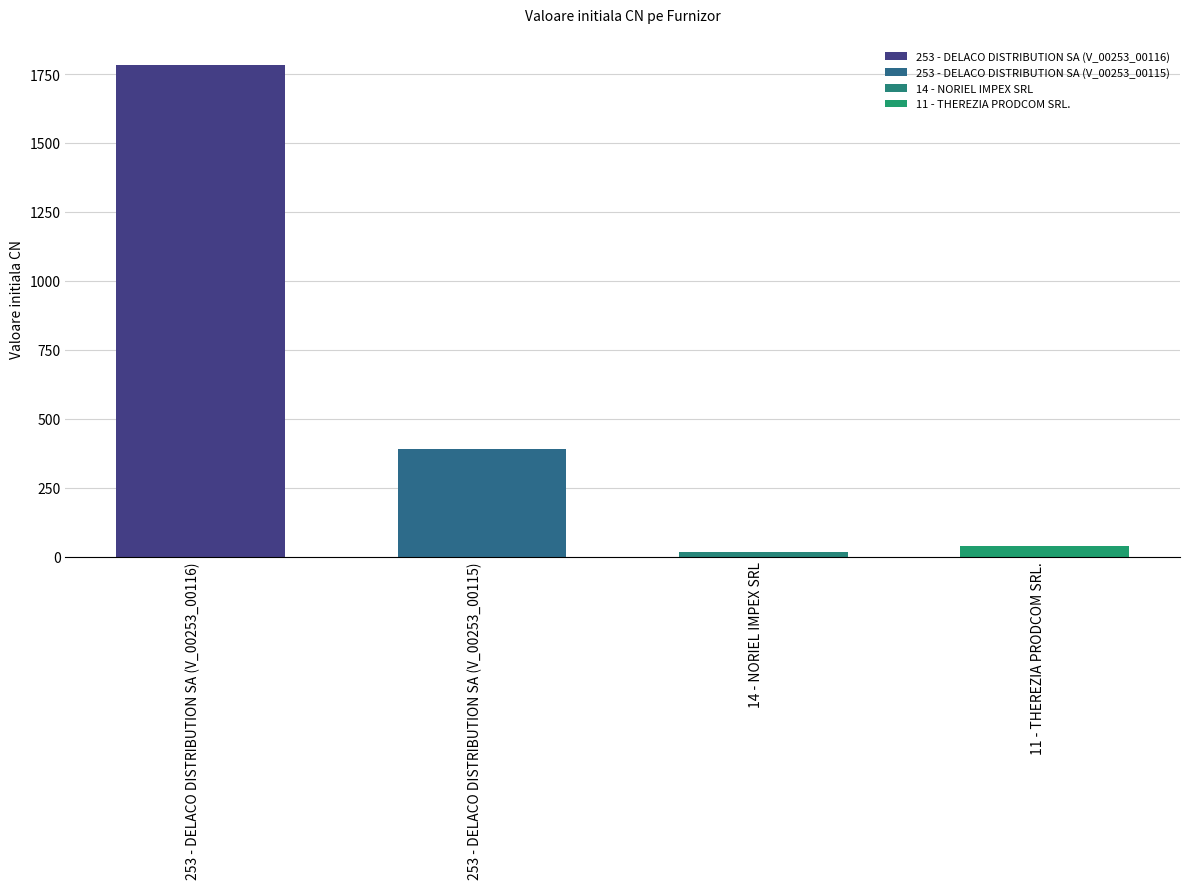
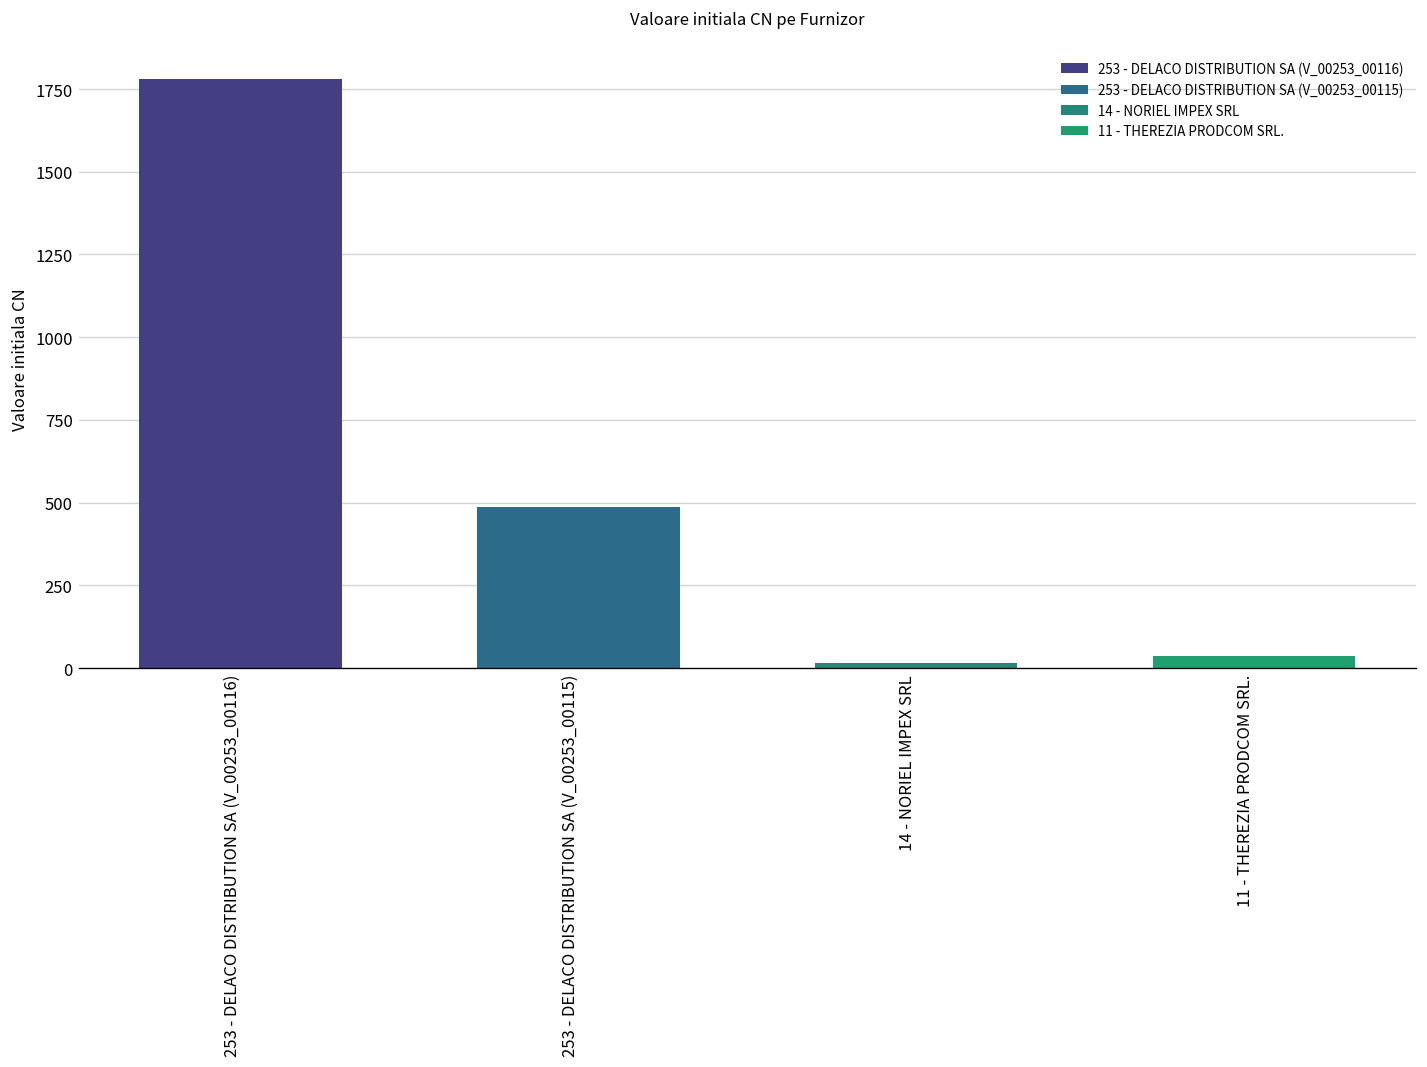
253 - DELACO DISTRIBUTION SA (V_00253_00115): 390 -> 490
